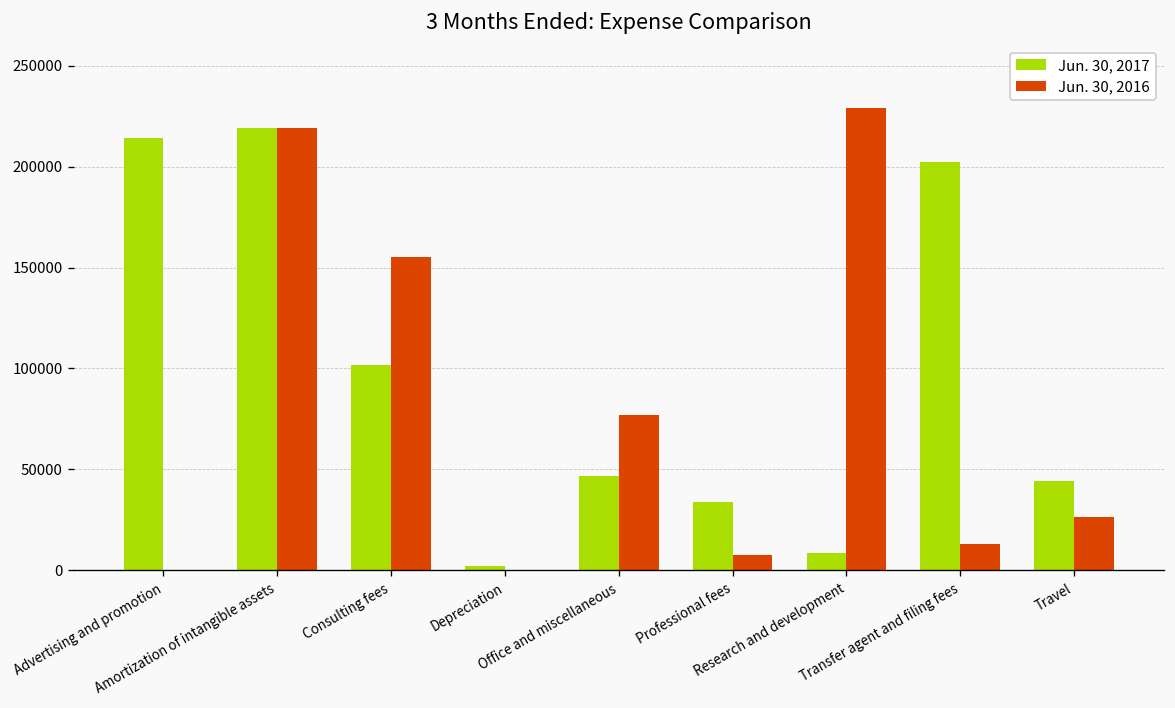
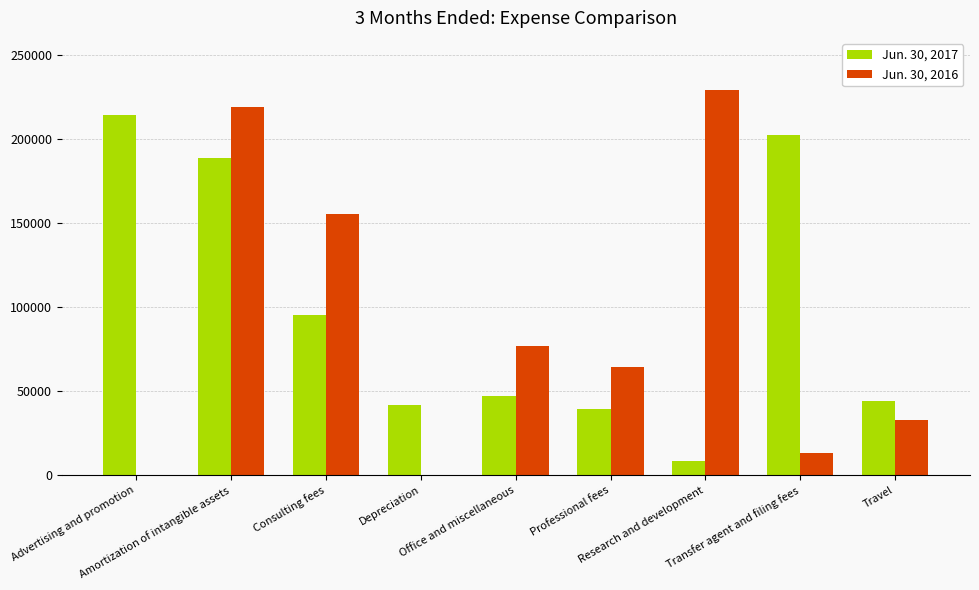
Jun. 30, 2017, Amortization of intangible assets: 219000 -> 188000
Jun. 30, 2017, Consulting fees: 102000 -> 95000
Jun. 30, 2017, Depreciation: 2000 -> 42000
Jun. 30, 2017, Professional fees: 34000 -> 40000
Jun. 30, 2016, Professional fees: 7000 -> 65000
Jun. 30, 2016, Travel: 26000 -> 33000
